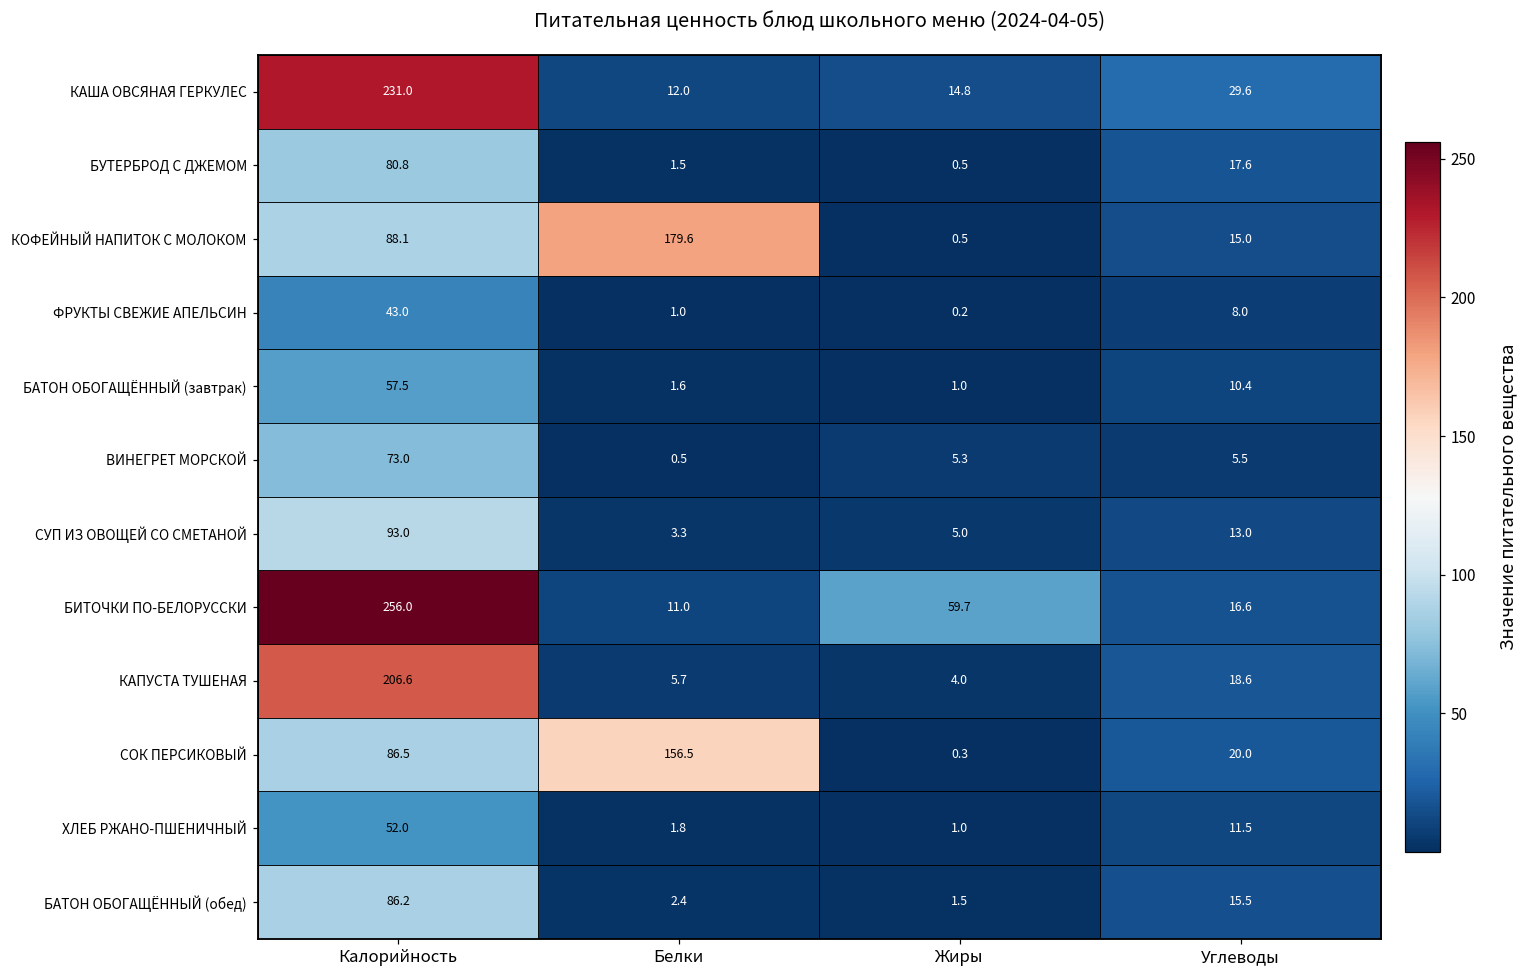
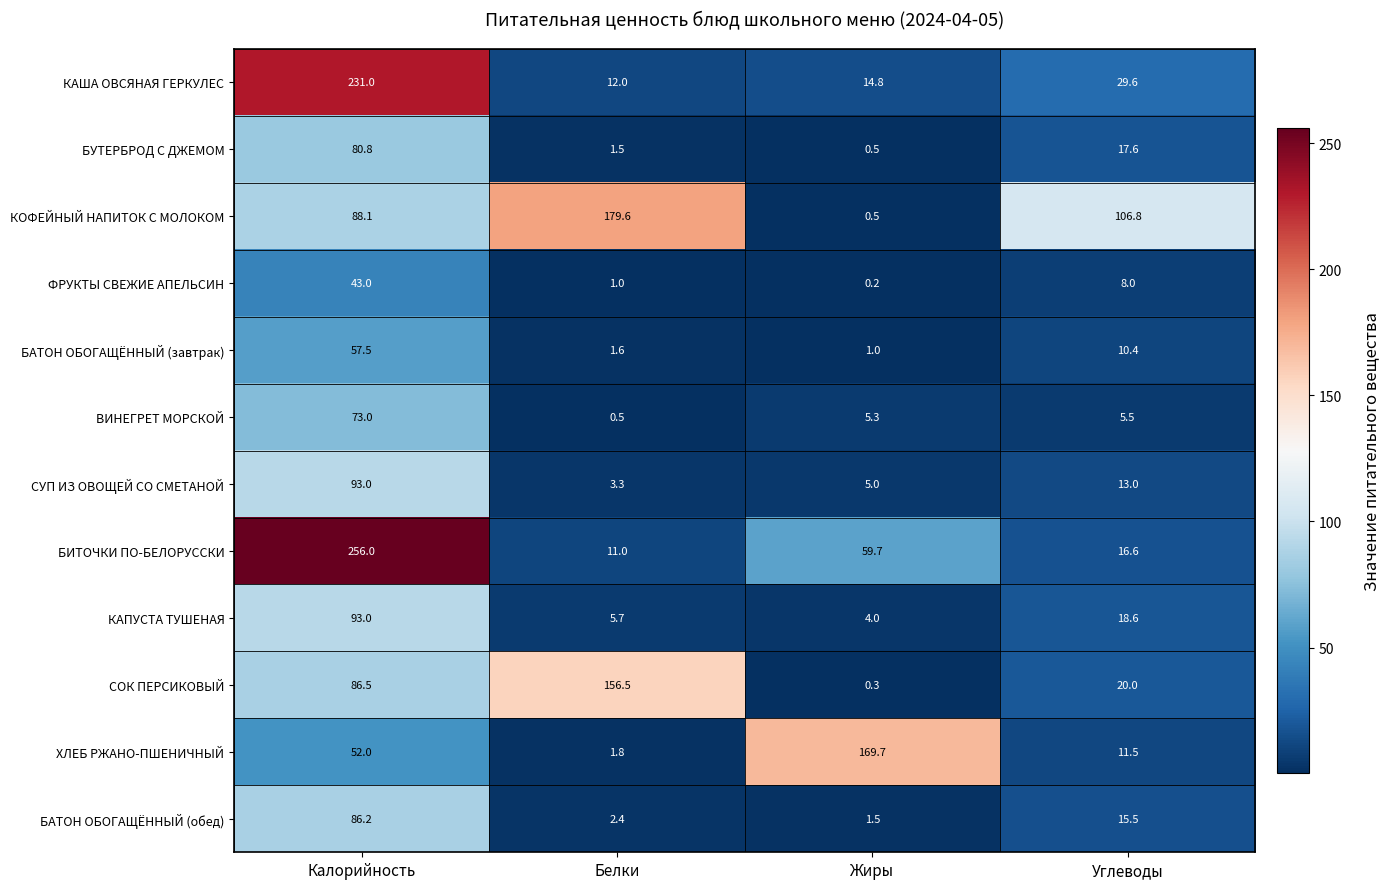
КОФЕЙНЫЙ НАПИТОК С МОЛОКОМ, Углеводы: 15.0 -> 106.8
КАПУСТА ТУШЕНАЯ, Калорийность: 206.6 -> 93.0
ХЛЕБ РЖАНО-ПШЕНИЧНЫЙ, Жиры: 1.0 -> 169.7
